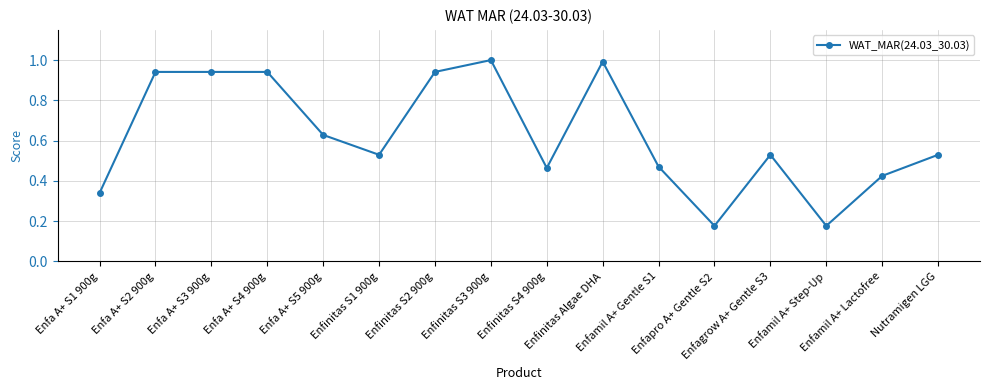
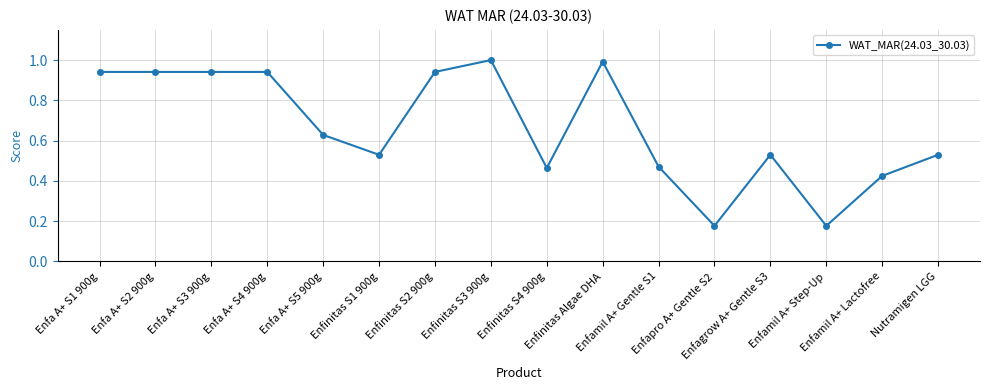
Enfa A+ S1 900g: 0.34 -> 0.94
